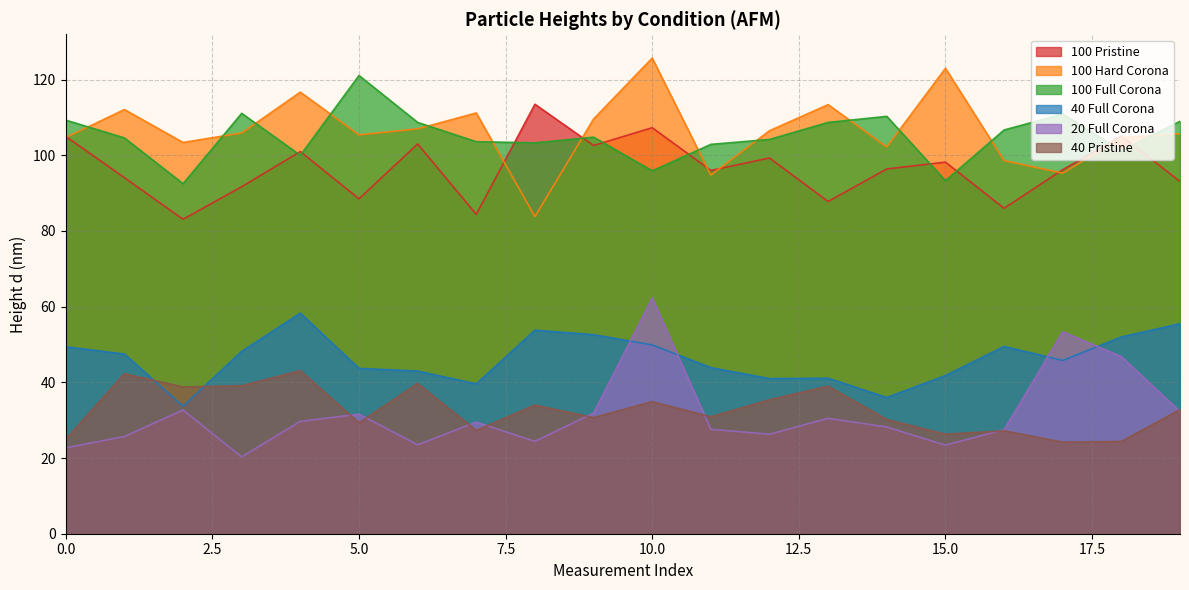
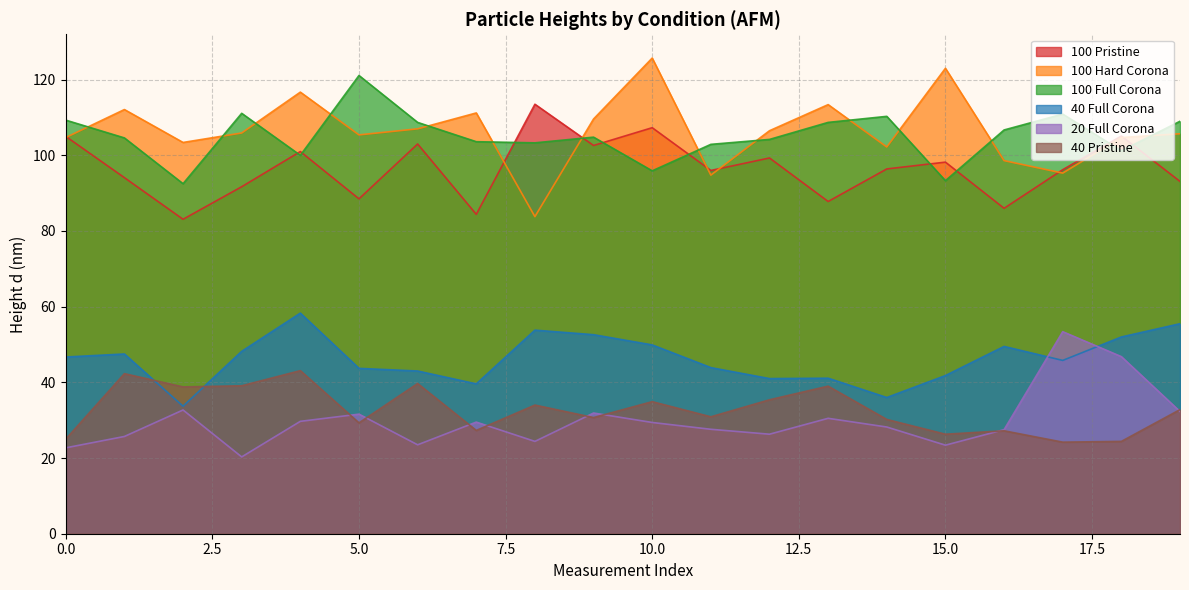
40 Full Corona, 0.0: 49 -> 47
20 Full Corona, 10.0: 62 -> 29
